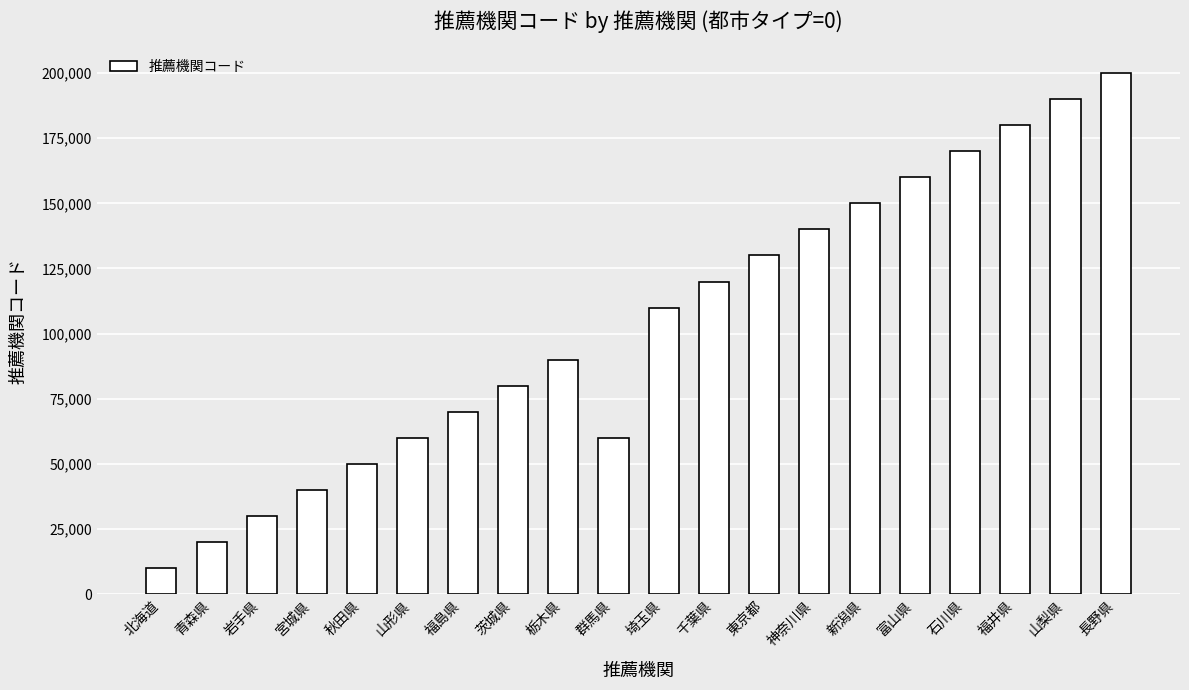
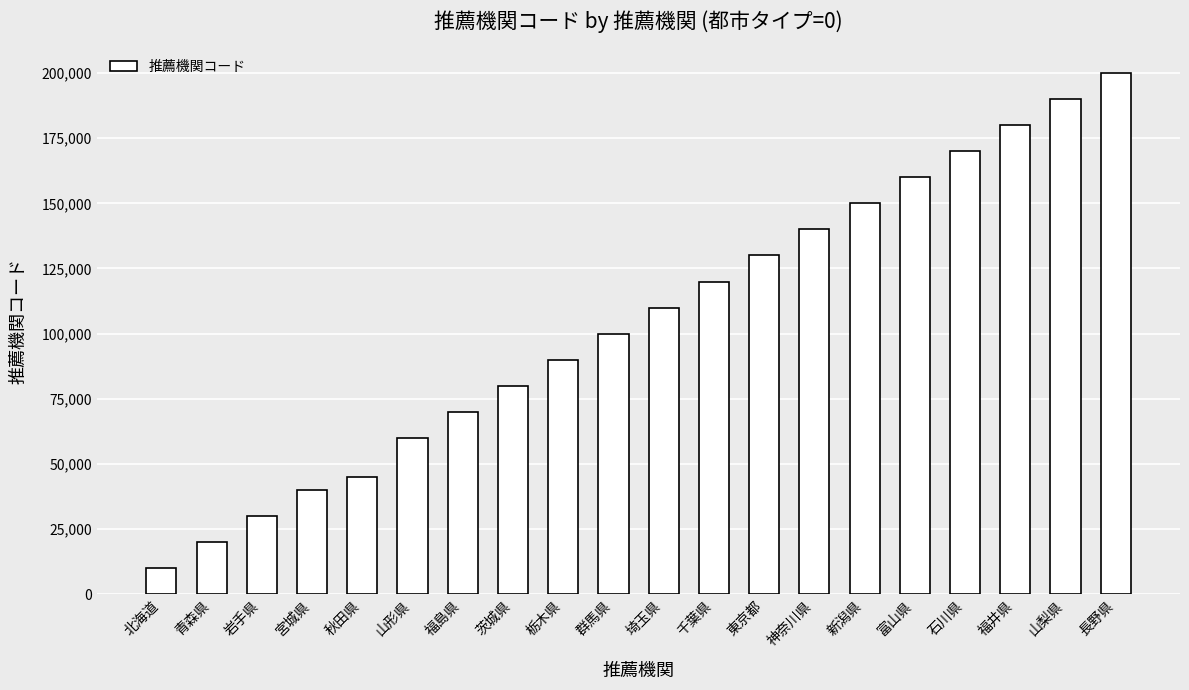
秋田県: 50,000 -> 45,000
群馬県: 60,000 -> 100,000
